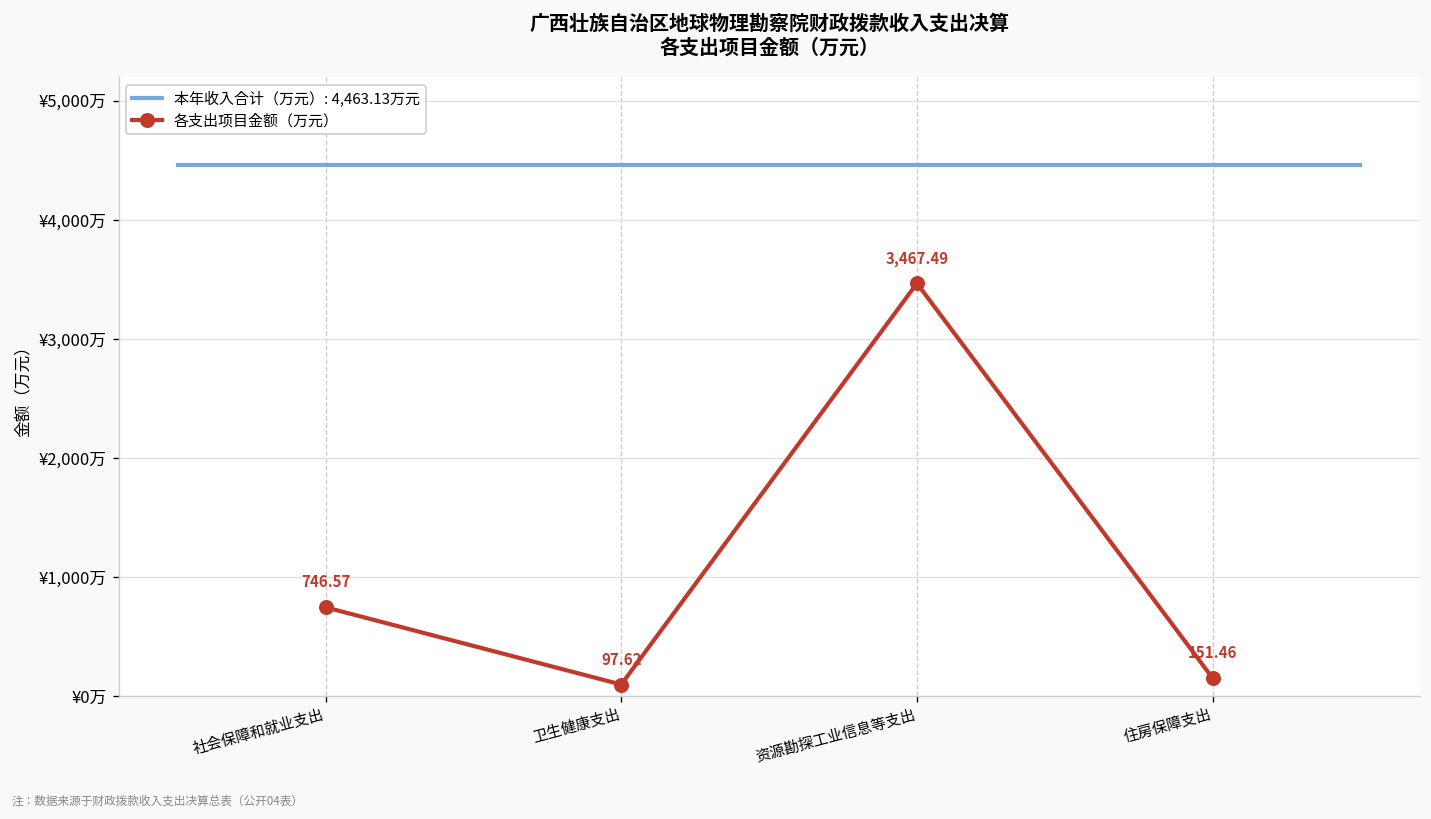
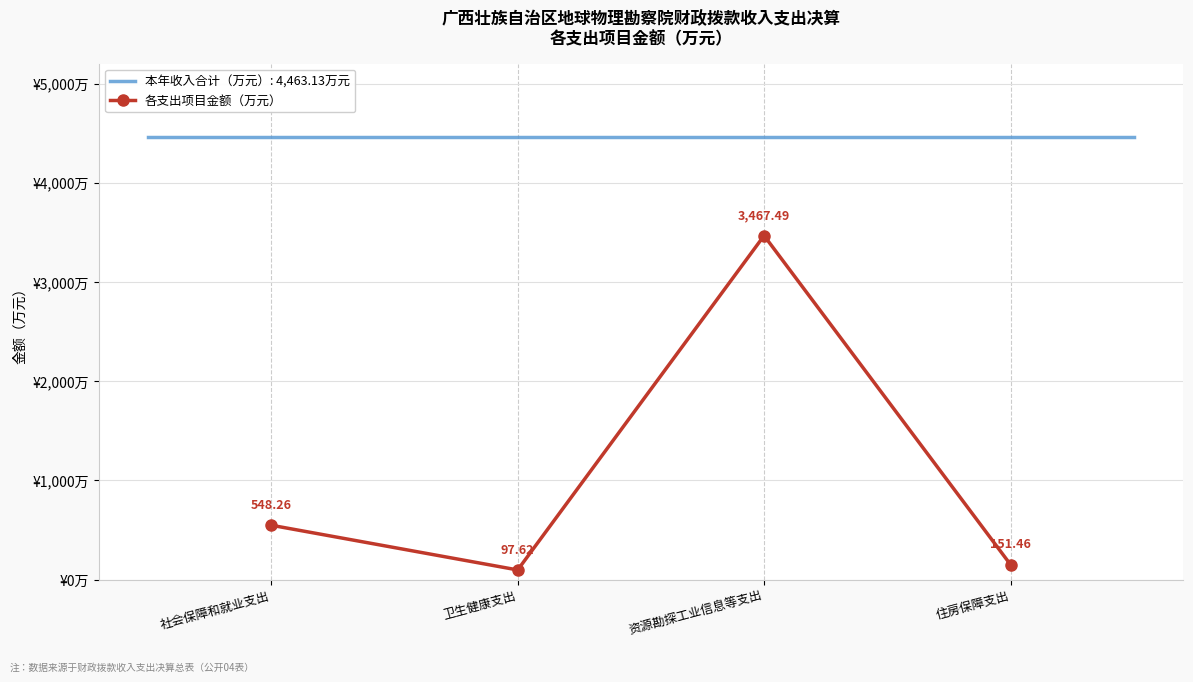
各支出项目金额（万元）, 社会保障和就业支出: 746.57 -> 548.26
